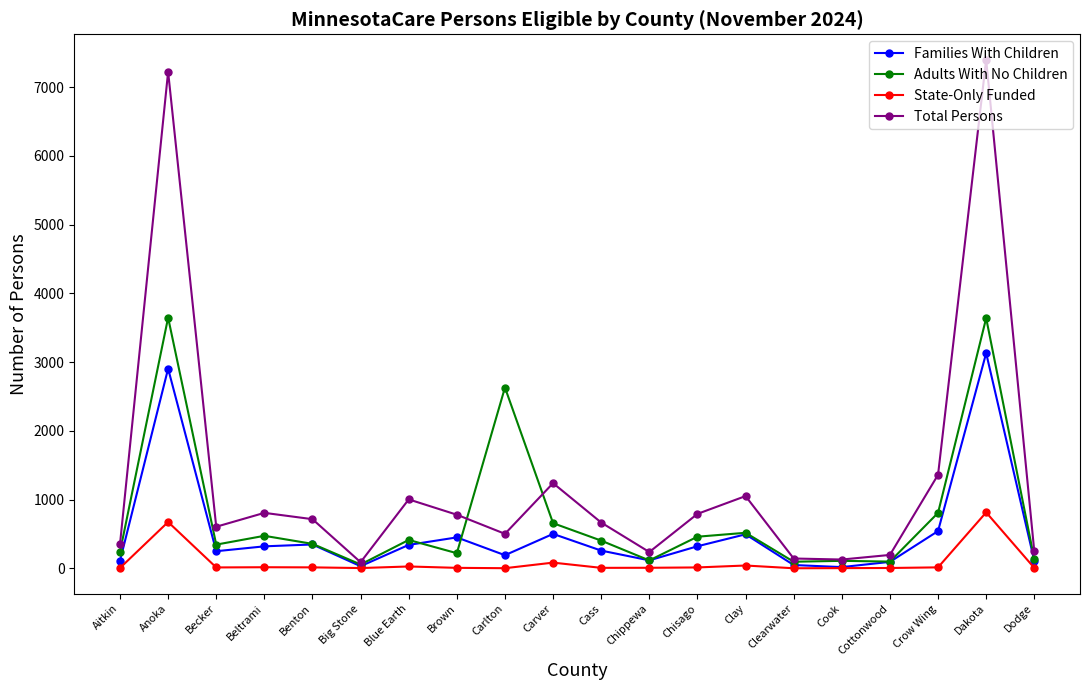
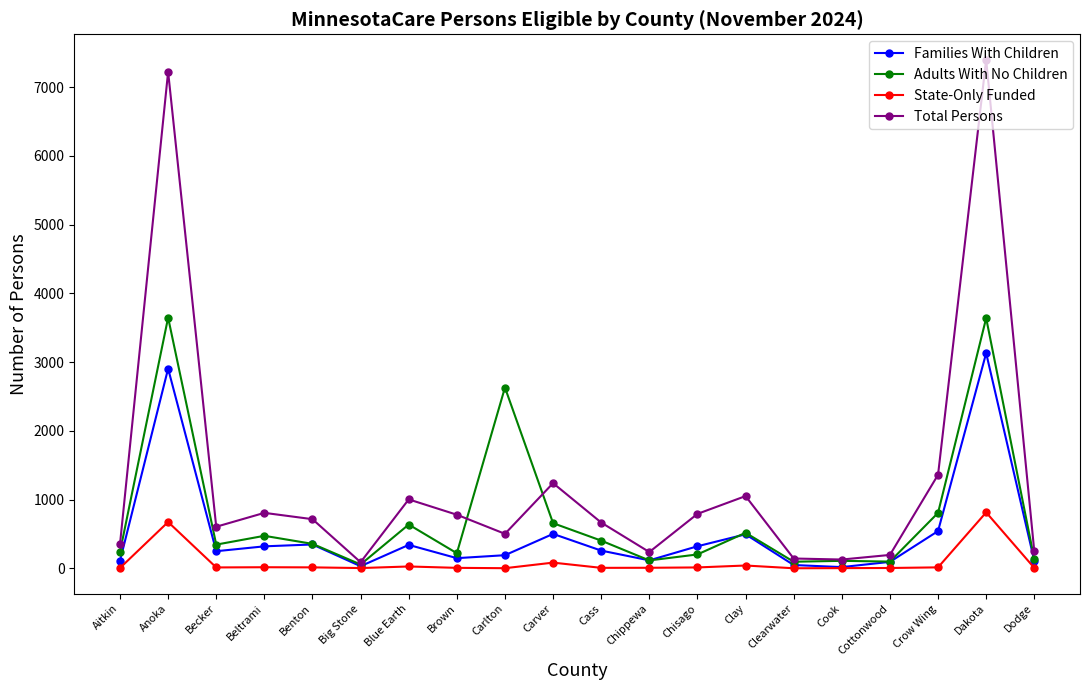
Adults With No Children, Blue Earth: 400 -> 600
Families With Children, Brown: 400 -> 100
Adults With No Children, Chisago: 500 -> 200
